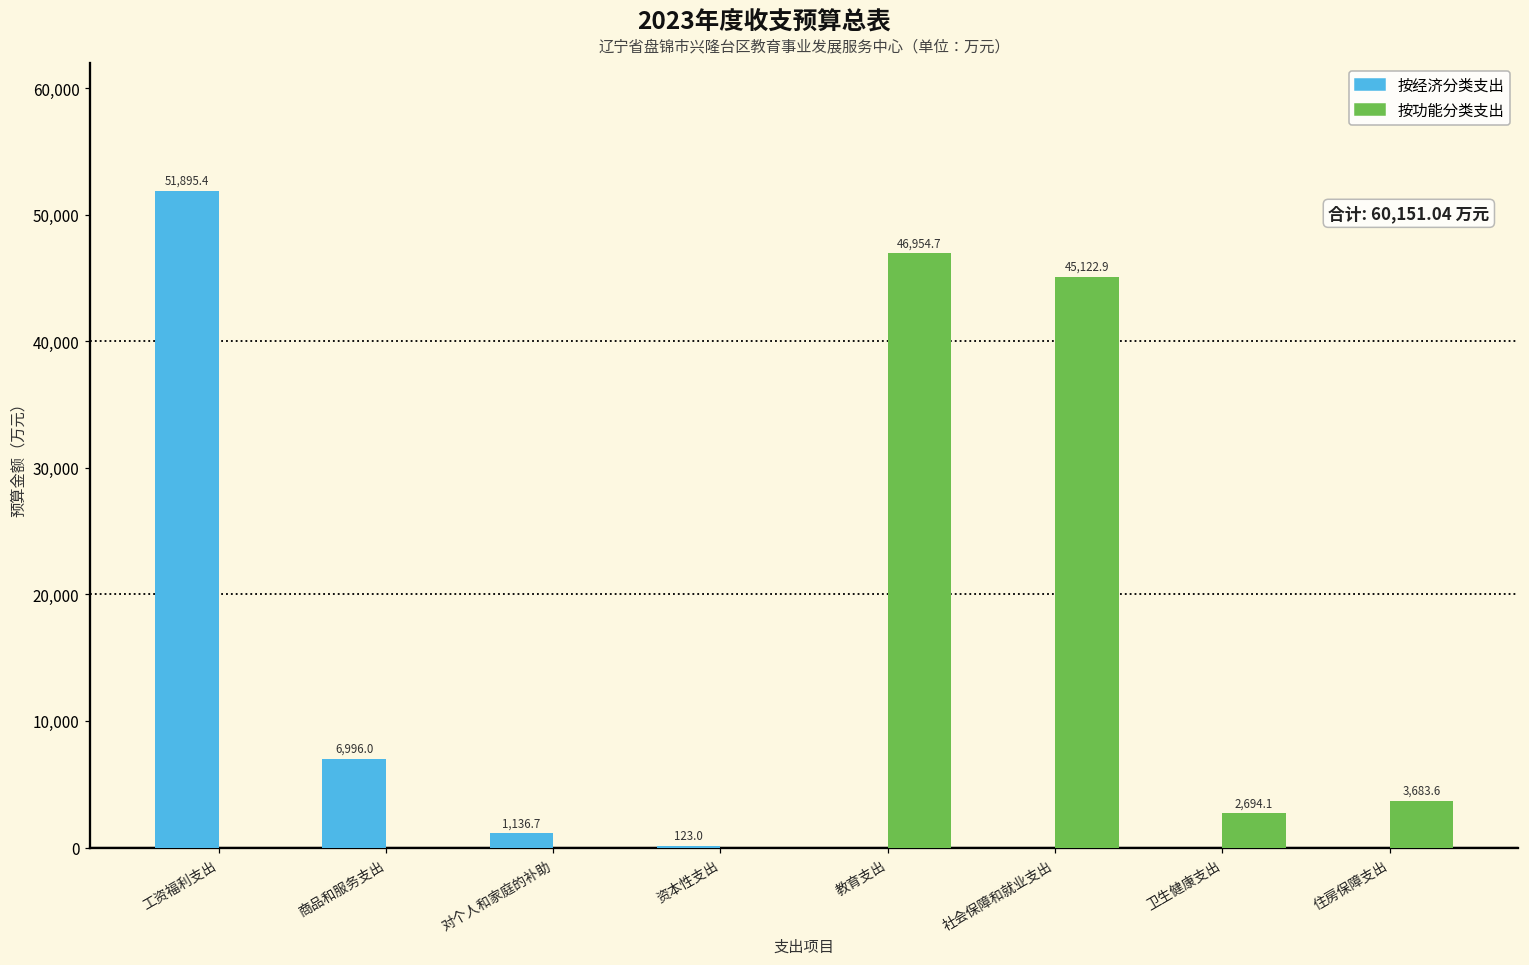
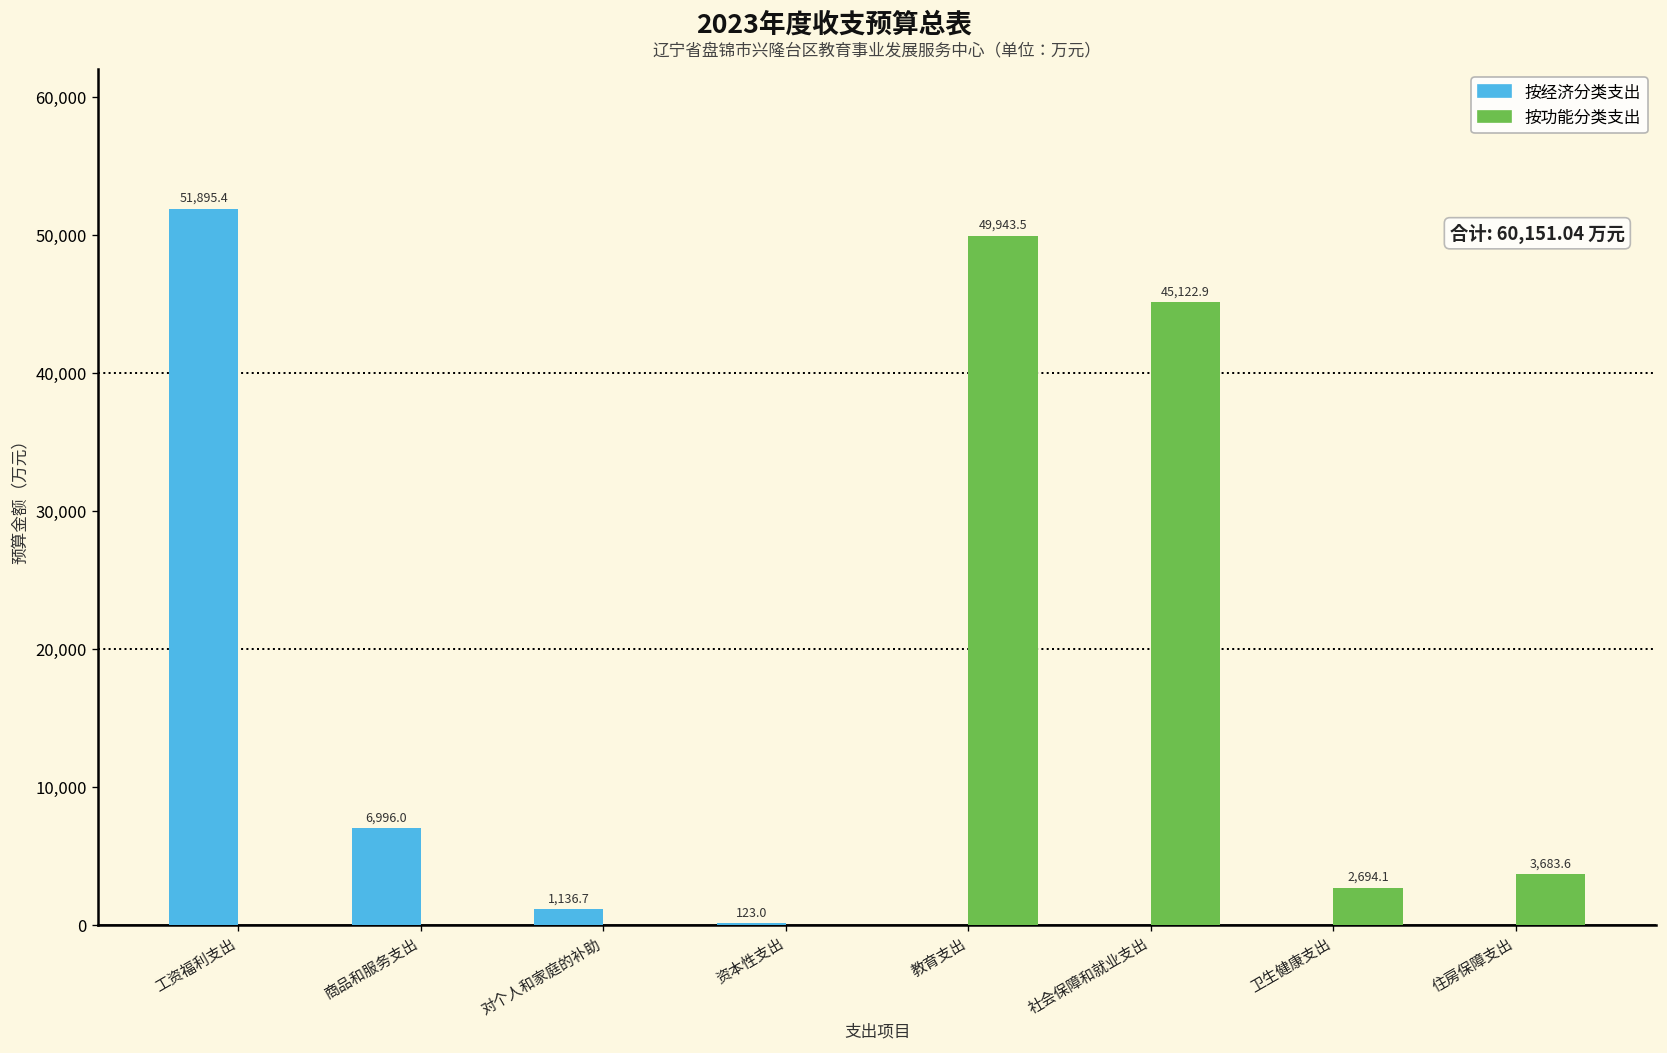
按功能分类支出, 教育支出: 46,954.7 -> 49,943.5
